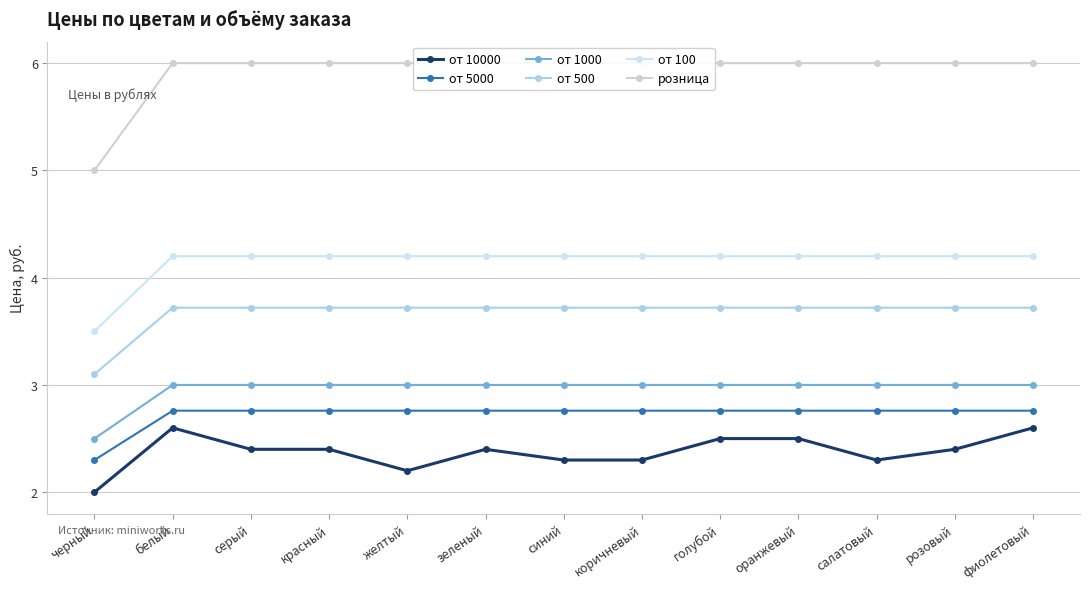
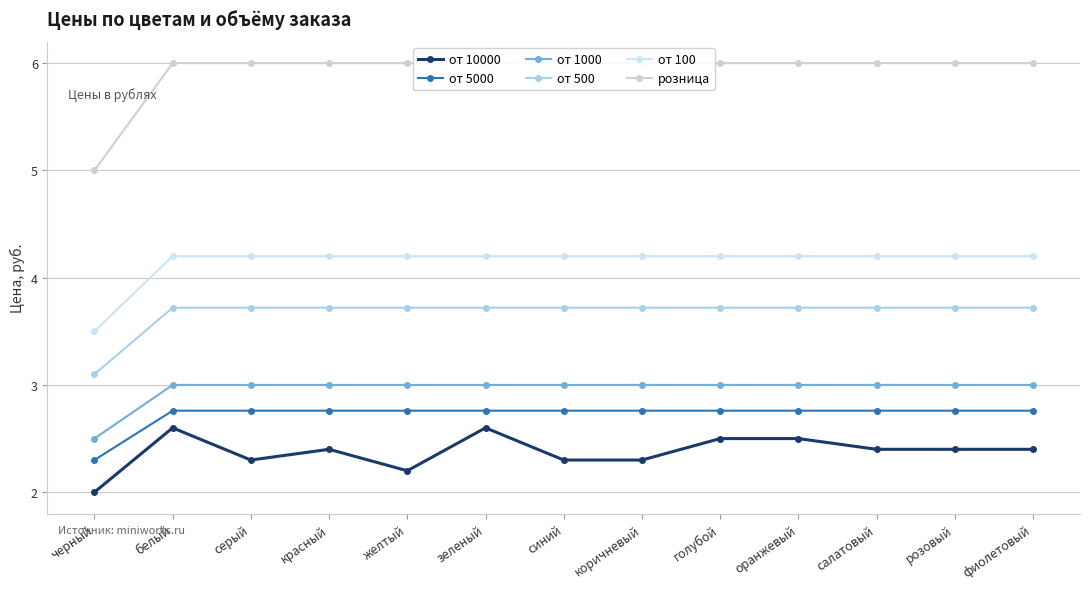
от 10000, серый: 2.4 -> 2.3
от 10000, зеленый: 2.4 -> 2.6
от 10000, салатовый: 2.3 -> 2.4
от 10000, фиолетовый: 2.6 -> 2.4
